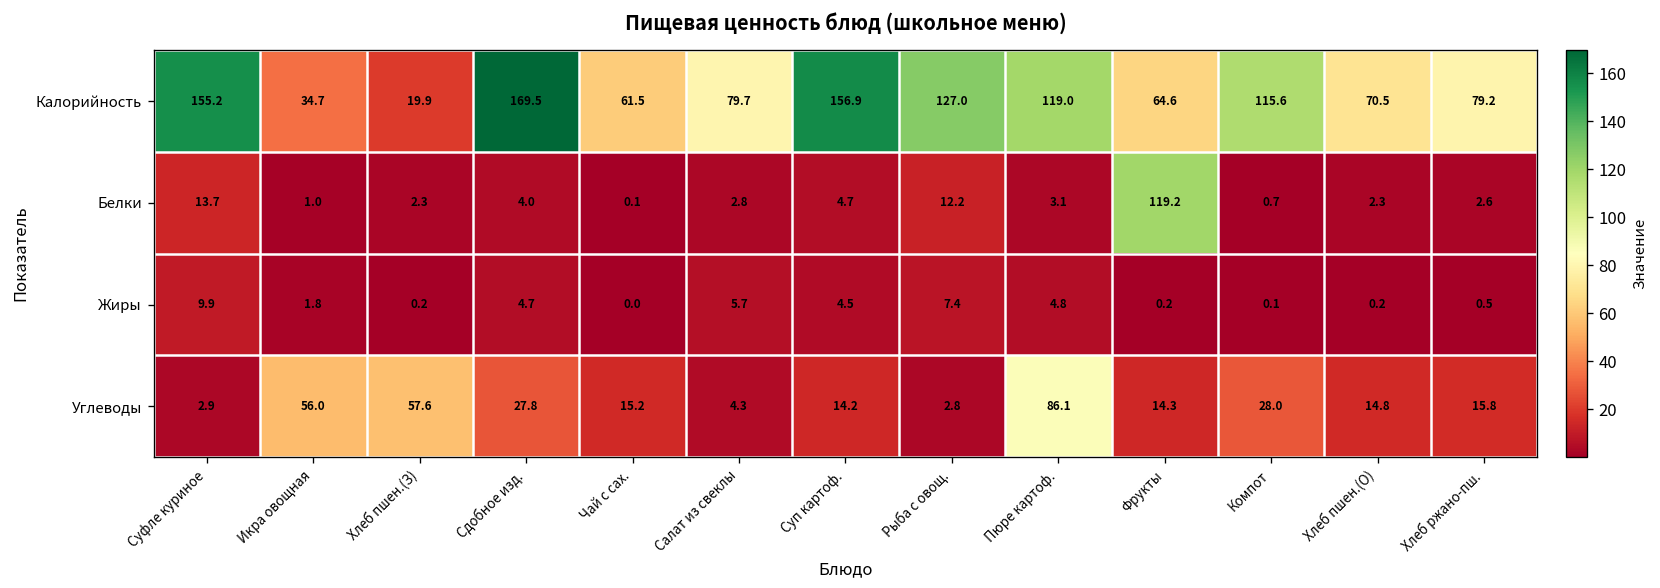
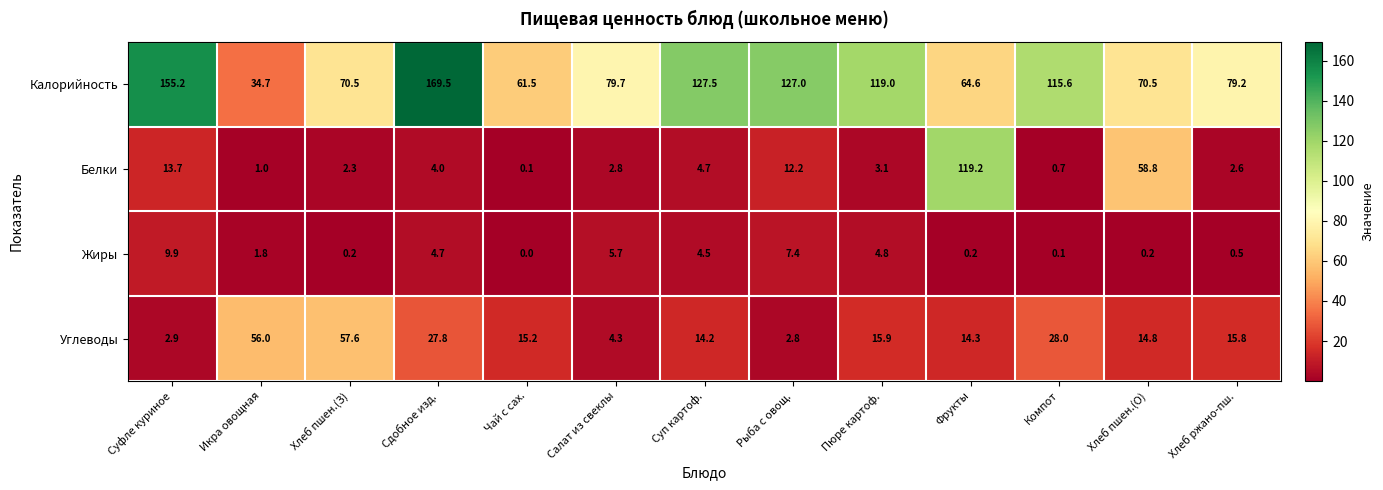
Калорийность, Хлеб пшен.(З): 19.9 -> 70.5
Калорийность, Суп картоф.: 156.9 -> 127.5
Белки, Хлеб пшен.(О): 2.3 -> 58.8
Углеводы, Пюре картоф.: 86.1 -> 15.9
